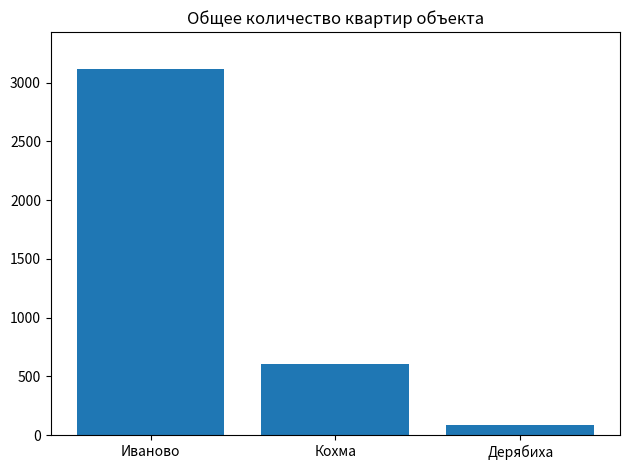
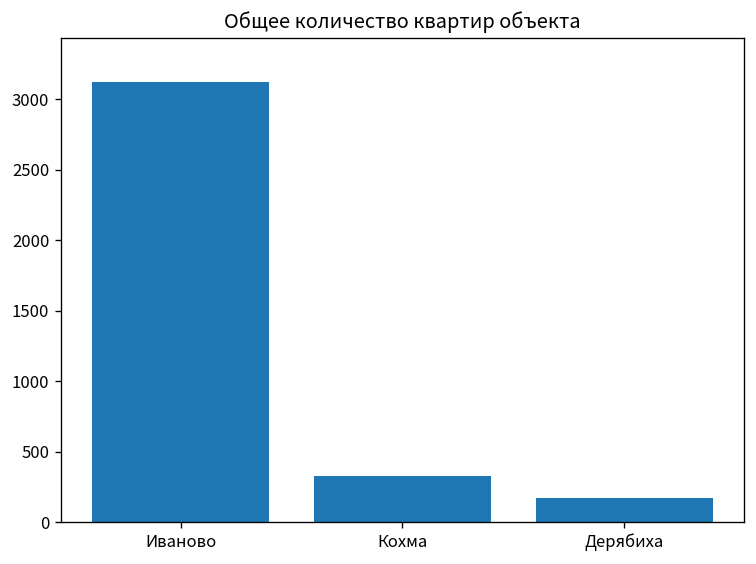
Кохма: 600 -> 330
Дерябиха: 90 -> 170
